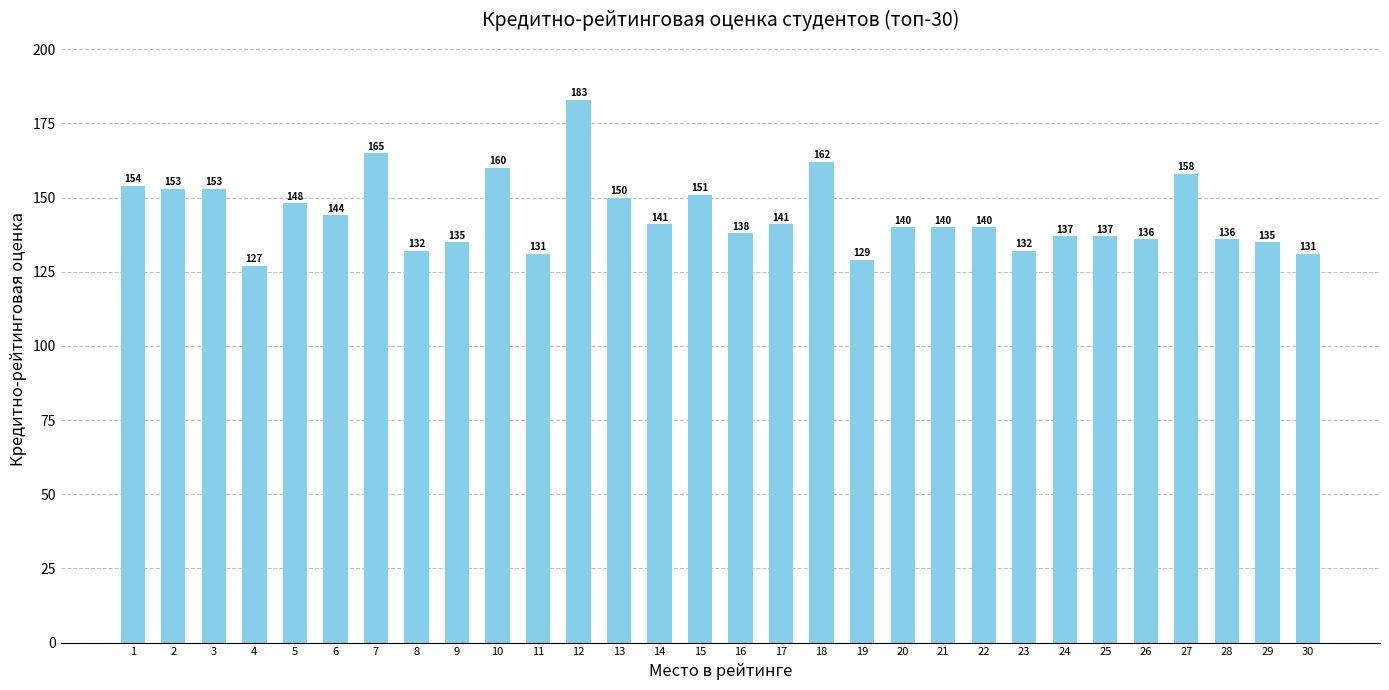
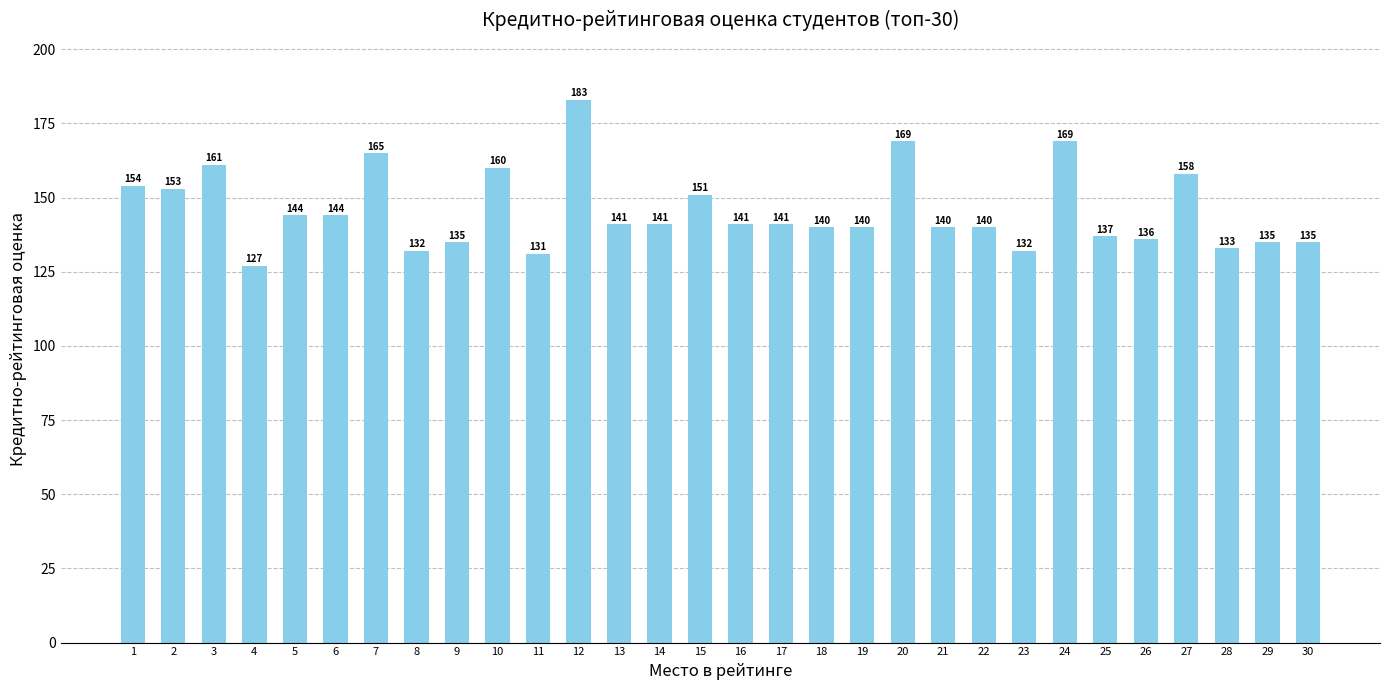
3: 153 -> 161
5: 148 -> 144
13: 150 -> 141
16: 138 -> 141
18: 162 -> 140
19: 129 -> 140
20: 140 -> 169
24: 137 -> 169
28: 136 -> 133
30: 131 -> 135
